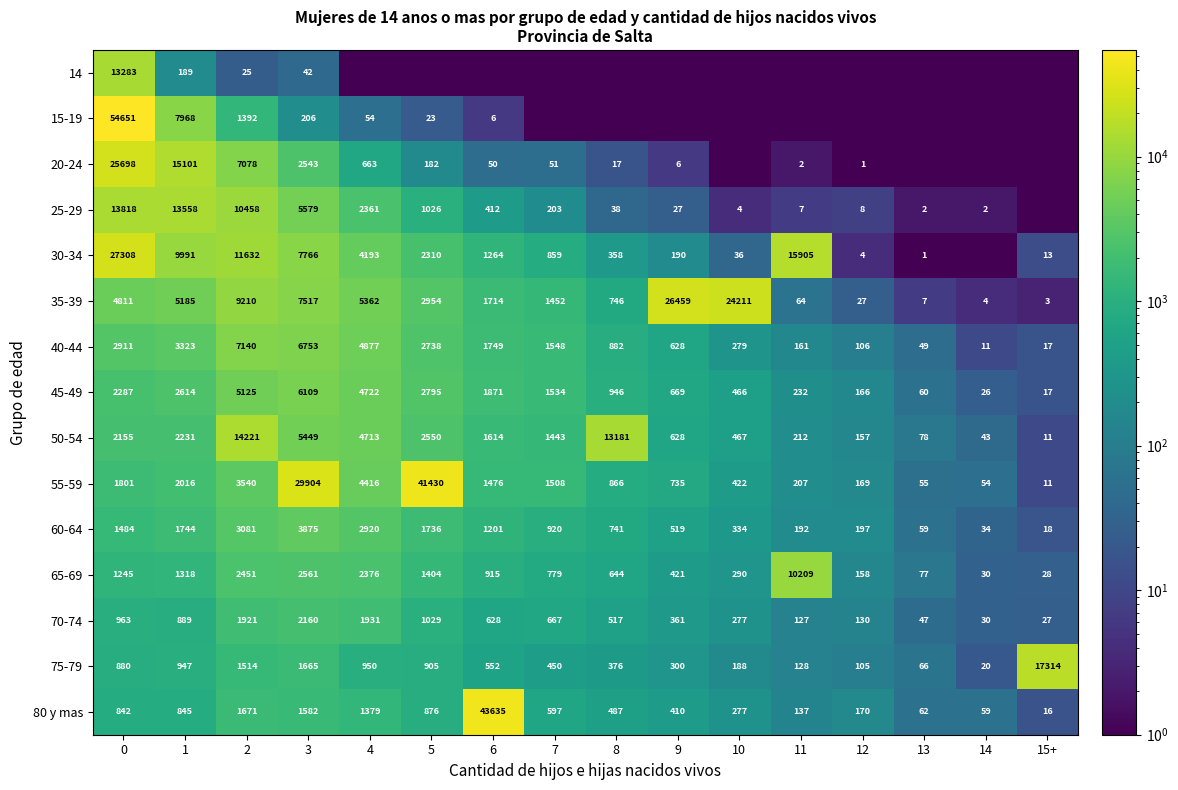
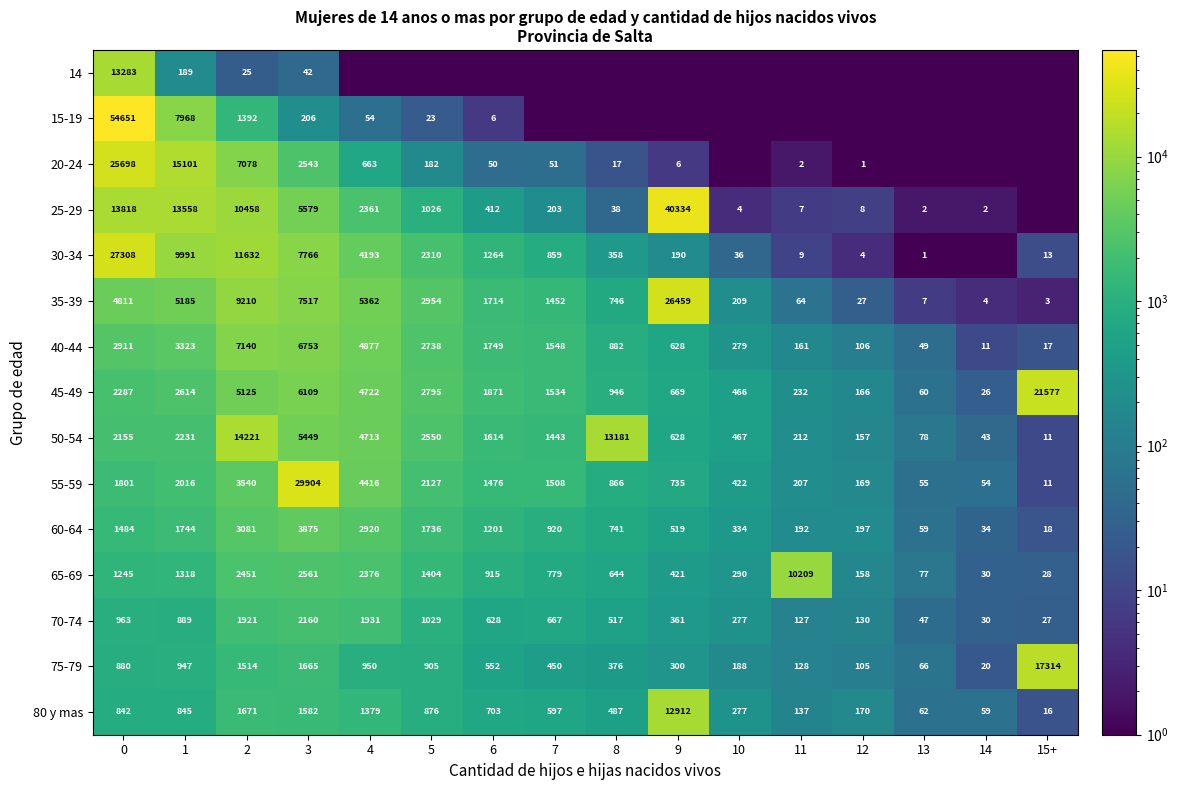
25-29, 9: 27 -> 40334
30-34, 11: 15905 -> 9
35-39, 10: 24211 -> 209
45-49, 15+: 17 -> 21577
55-59, 5: 41430 -> 2127
80 y mas, 6: 43635 -> 703
80 y mas, 9: 410 -> 12912
